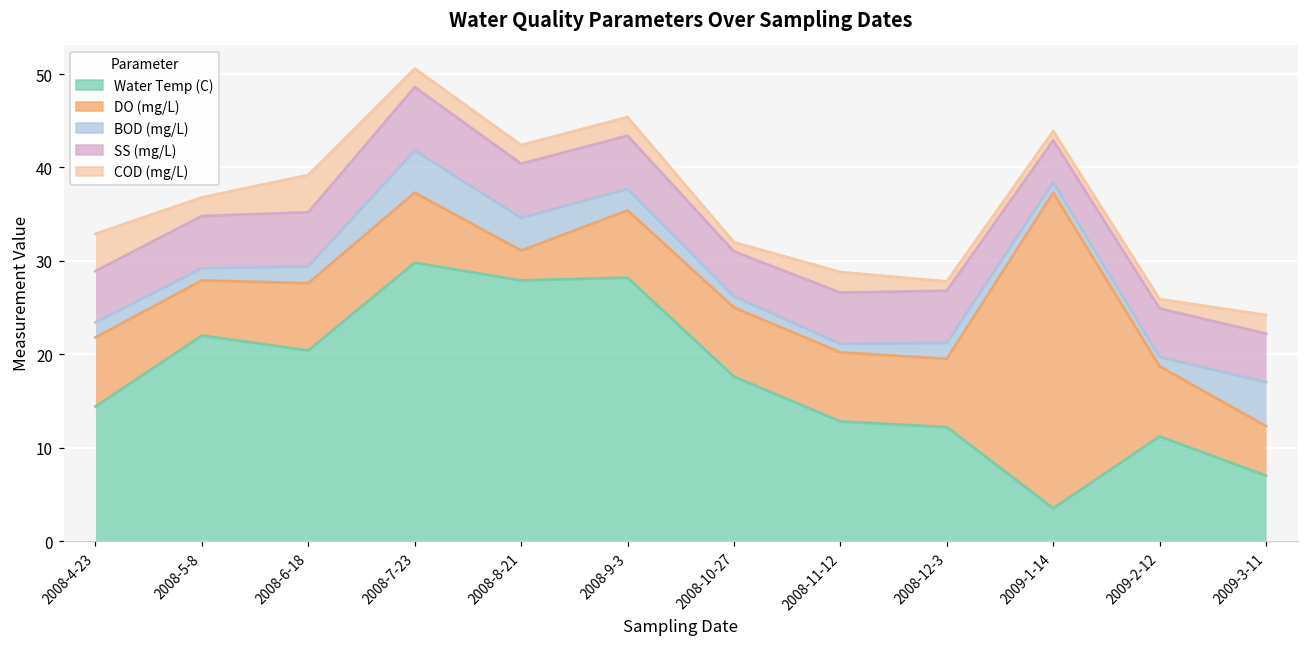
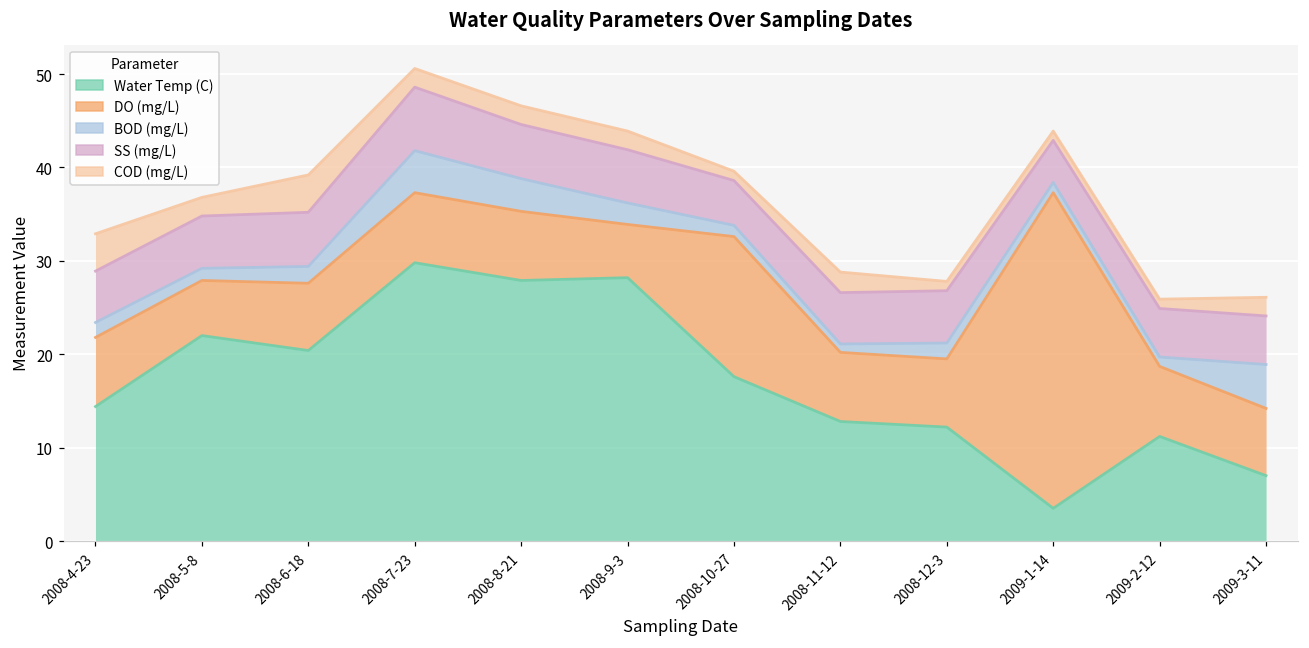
DO (mg/L), 2008-8-21: 3 -> 7
DO (mg/L), 2008-9-3: 7 -> 6
DO (mg/L), 2008-10-27: 7 -> 15
DO (mg/L), 2009-3-11: 5 -> 7
